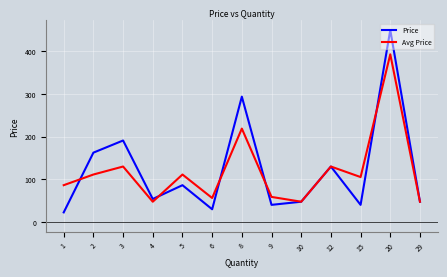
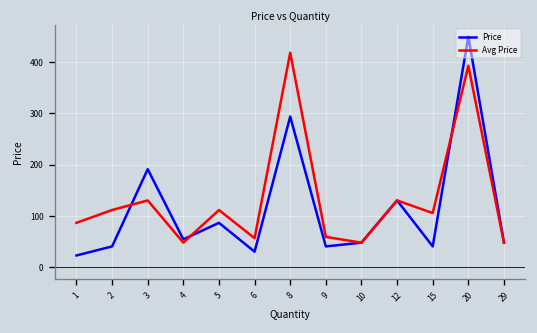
Price, 2: 160 -> 40
Avg Price, 8: 220 -> 420
